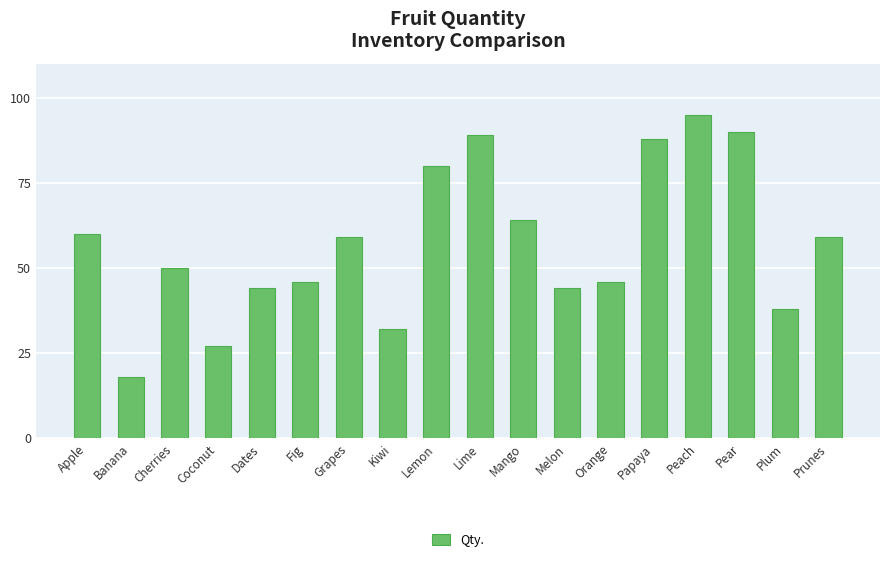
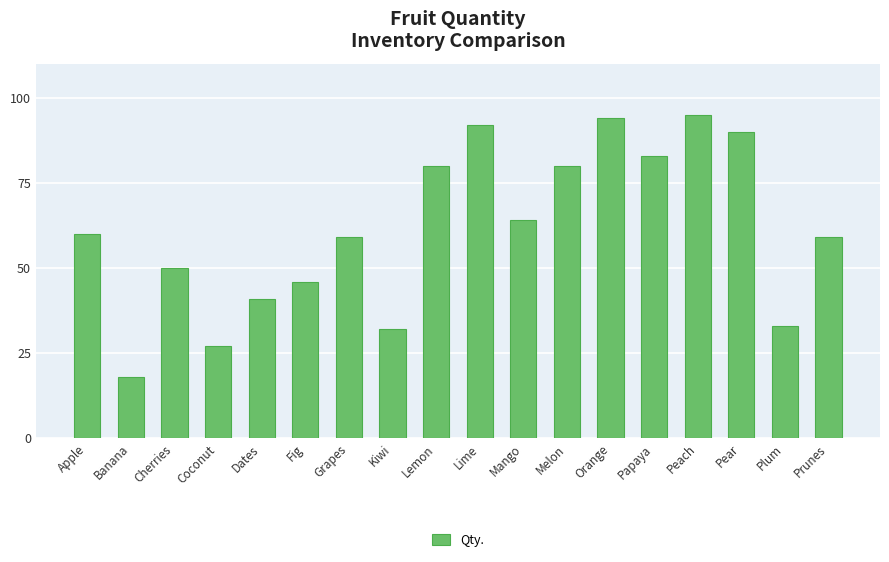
Dates: 44 -> 41
Lime: 89 -> 92
Melon: 44 -> 80
Orange: 46 -> 94
Papaya: 88 -> 83
Plum: 38 -> 33
